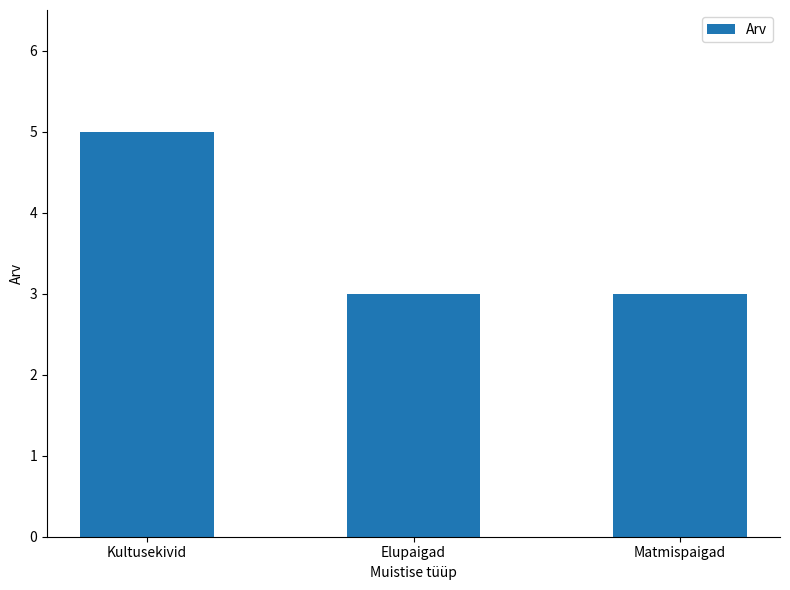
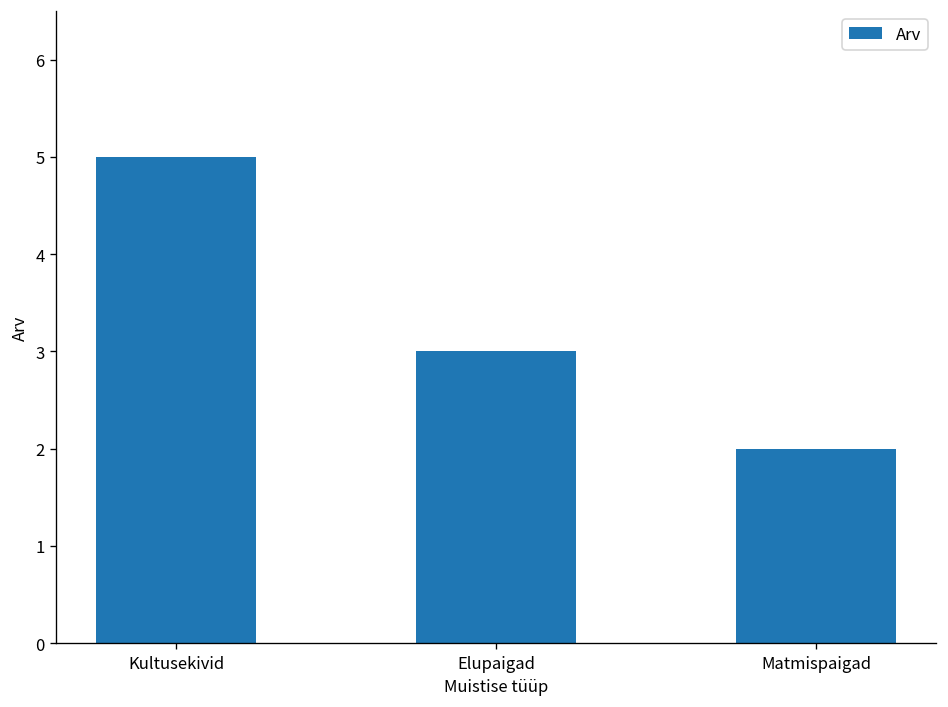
Matmispaigad: 3 -> 2
